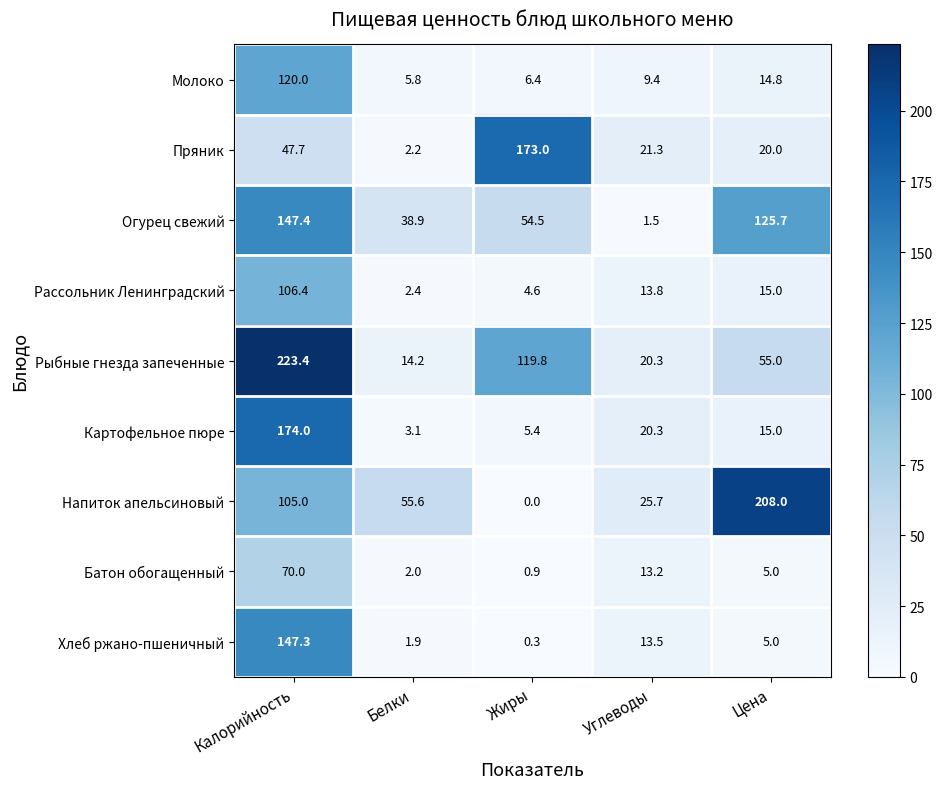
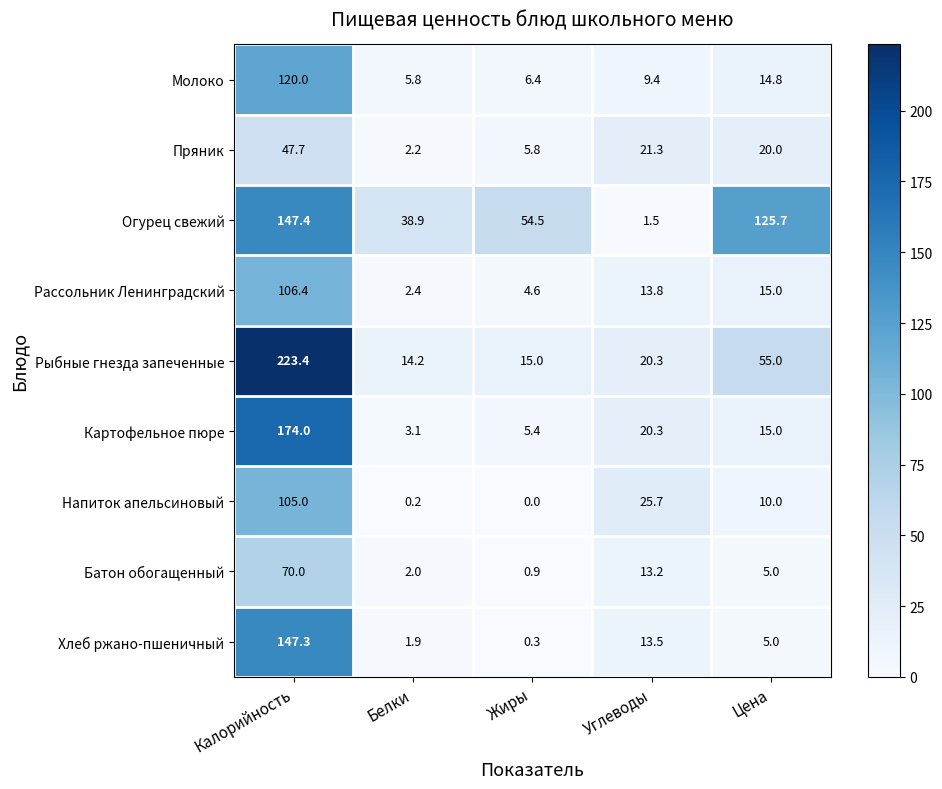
Пряник, Жиры: 173.0 -> 5.8
Рыбные гнезда запеченные, Жиры: 119.8 -> 15.0
Напиток апельсиновый, Белки: 55.6 -> 0.2
Напиток апельсиновый, Цена: 208.0 -> 10.0
